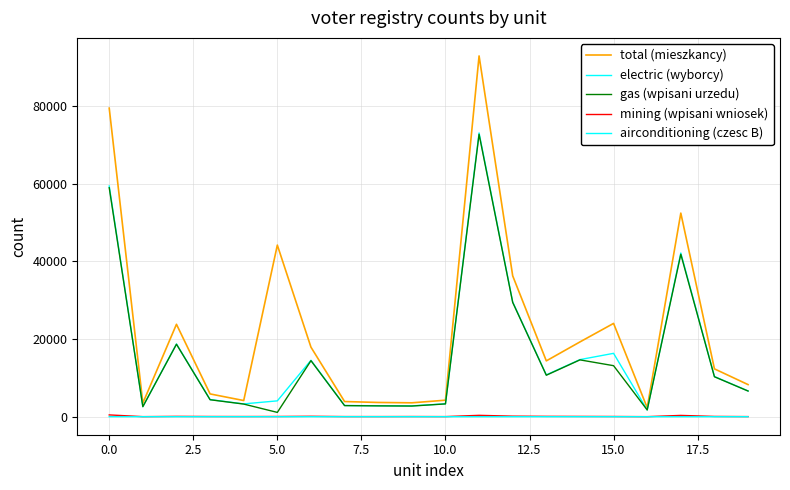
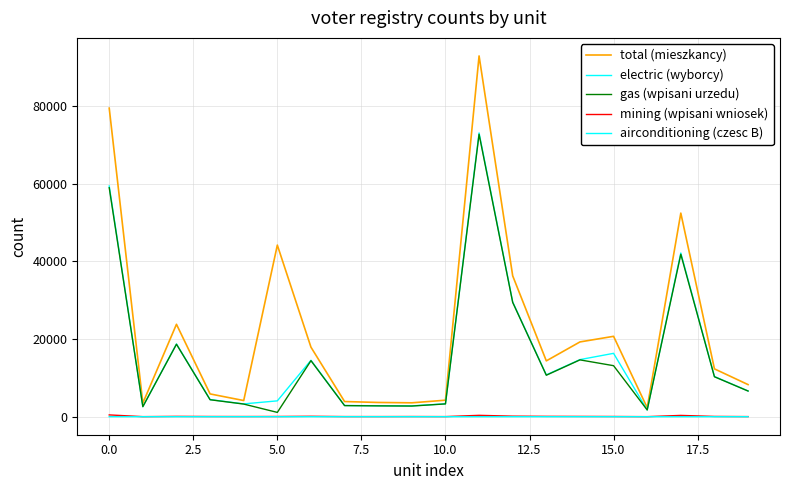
total (mieszkancy), 15.0: 24000 -> 21000
